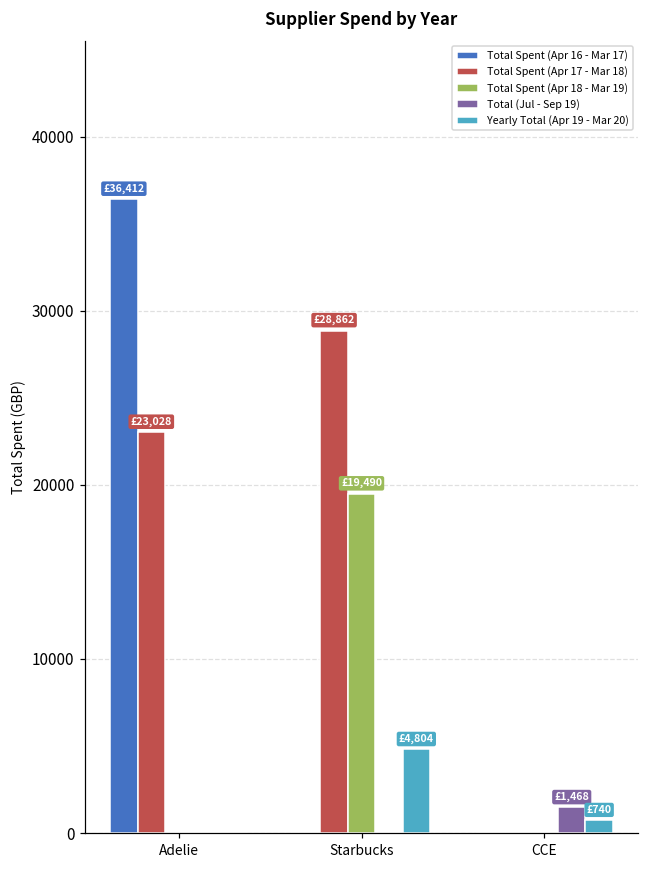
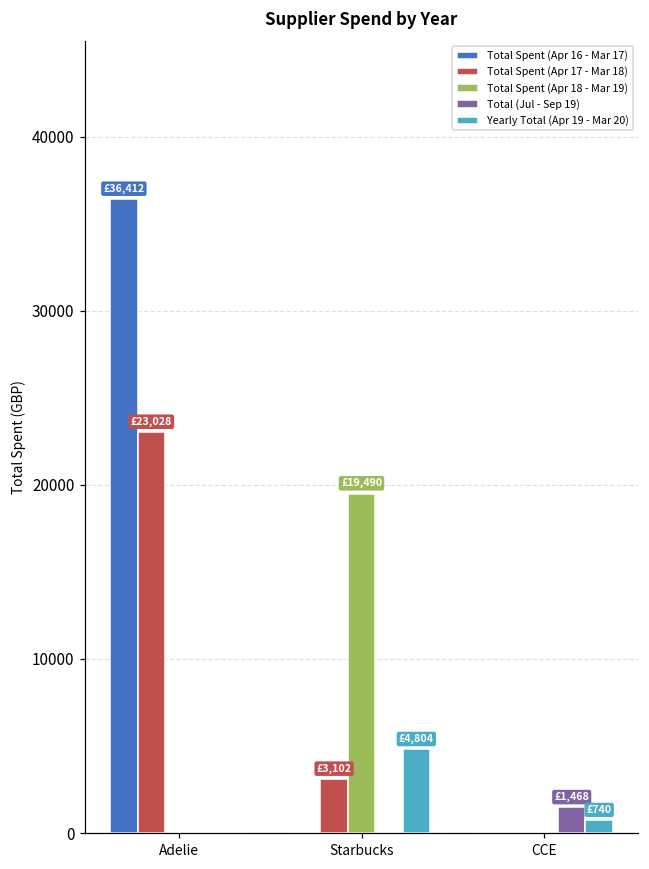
Total Spent (Apr 17 - Mar 18), Starbucks: £28,862 -> £3,102
